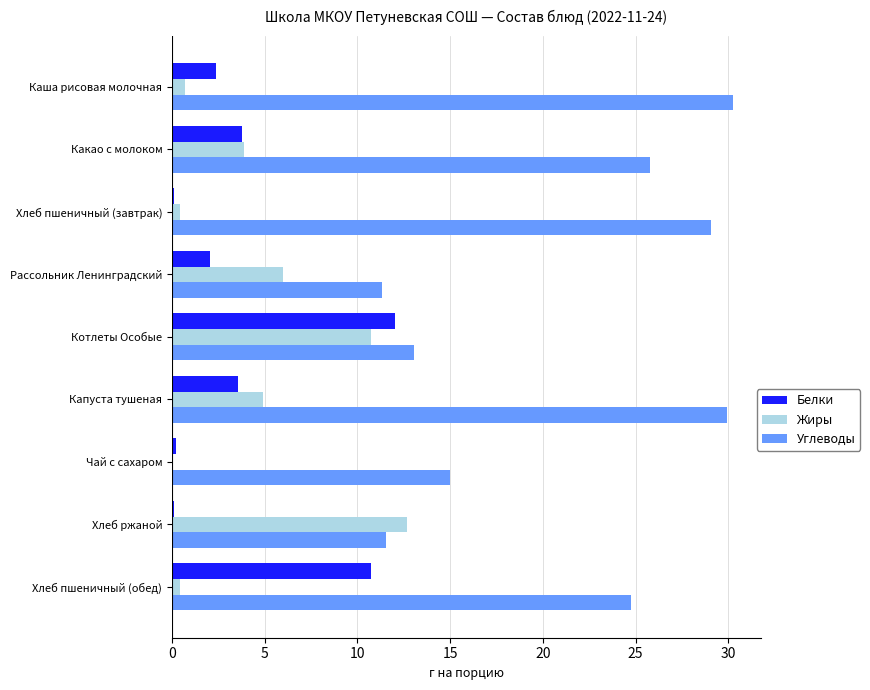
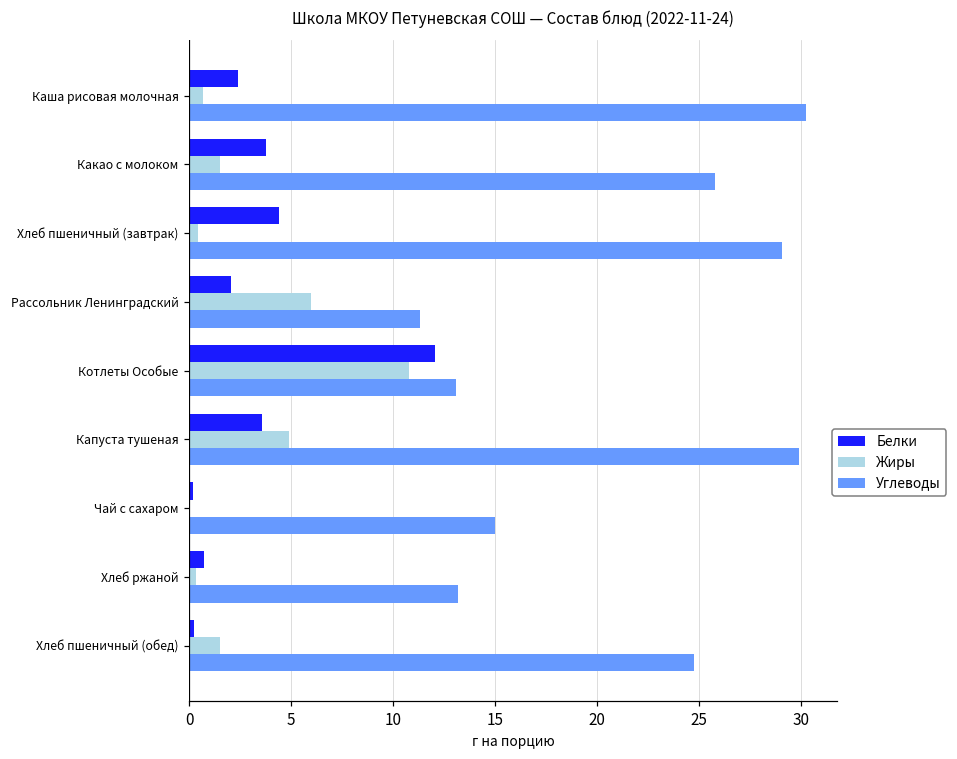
Жиры, Какао с молоком: 3.9 -> 1.5
Белки, Хлеб пшеничный (завтрак): 0.1 -> 4.4
Белки, Хлеб ржаной: 0.1 -> 0.7
Жиры, Хлеб ржаной: 12.7 -> 0.3
Углеводы, Хлеб ржаной: 11.6 -> 13.2
Белки, Хлеб пшеничный (обед): 10.7 -> 0.2
Жиры, Хлеб пшеничный (обед): 0.4 -> 1.5
